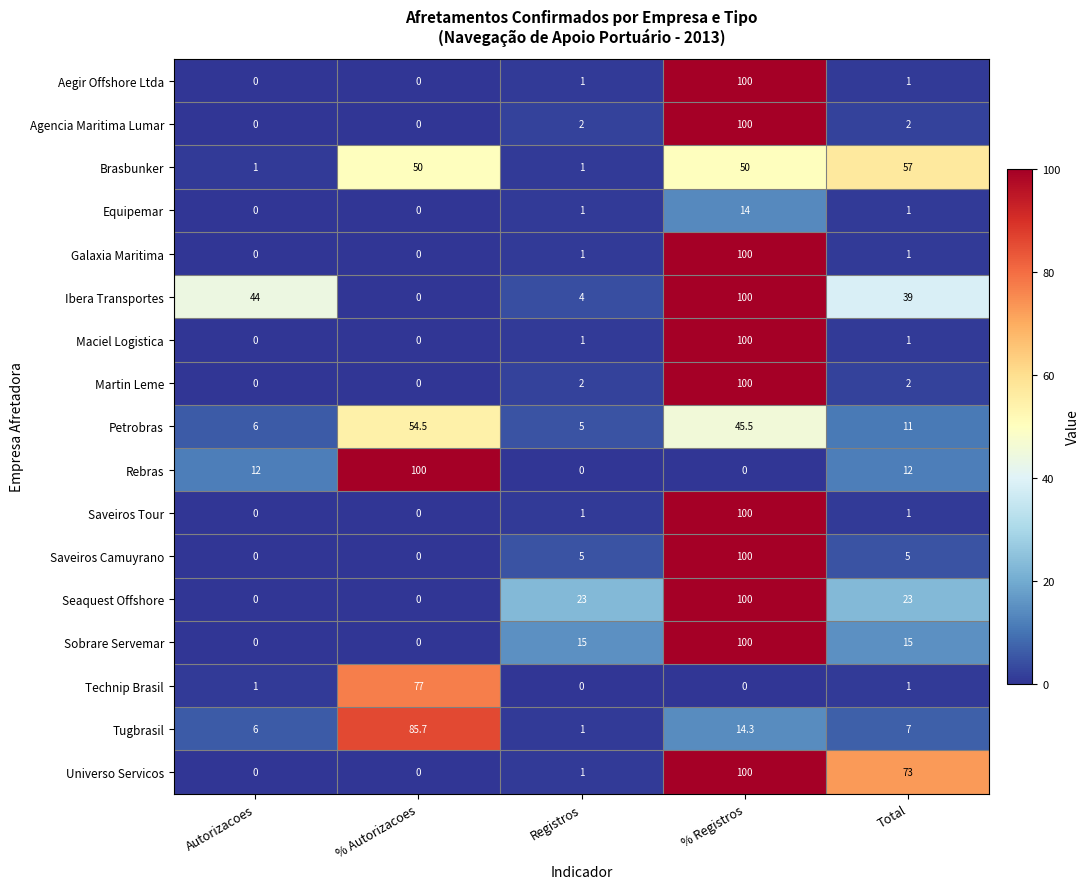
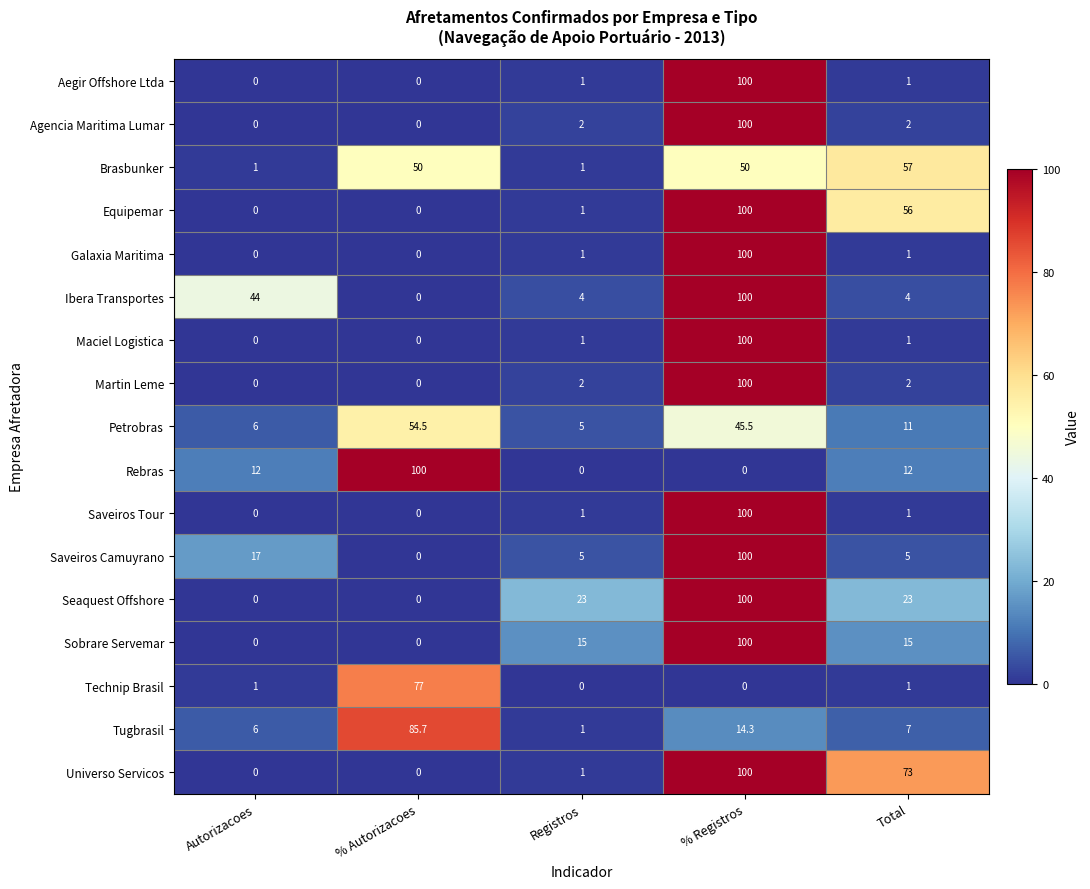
Equipemar, % Registros: 14 -> 100
Equipemar, Total: 1 -> 56
Ibera Transportes, Total: 39 -> 4
Saveiros Camuyrano, Autorizacoes: 0 -> 17
